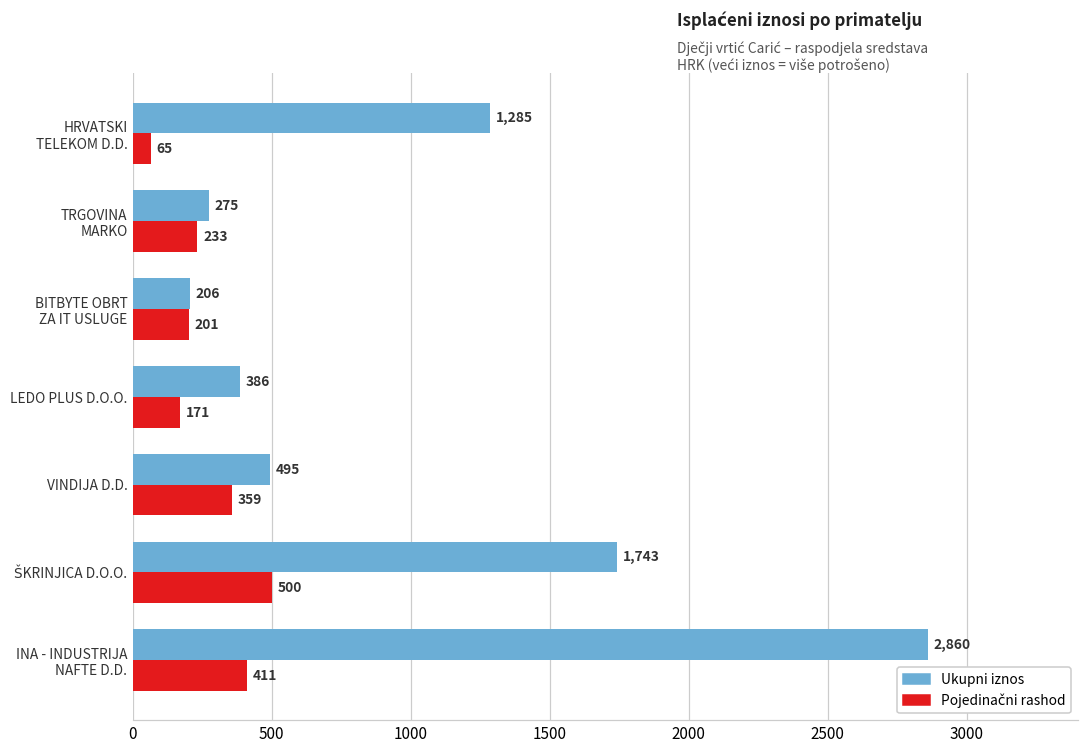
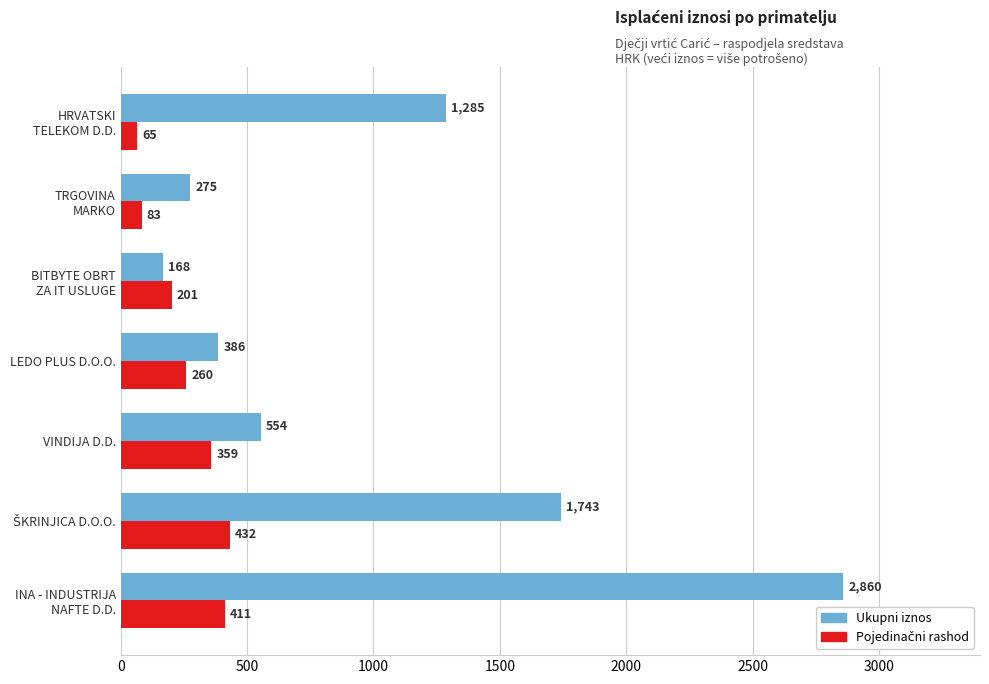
Pojedinačni rashod, TRGOVINA MARKO: 233 -> 83
Ukupni iznos, BITBYTE OBRT ZA IT USLUGE: 206 -> 168
Pojedinačni rashod, LEDO PLUS D.O.O.: 171 -> 260
Ukupni iznos, VINDIJA D.D.: 495 -> 554
Pojedinačni rashod, ŠKRINJICA D.O.O.: 500 -> 432
